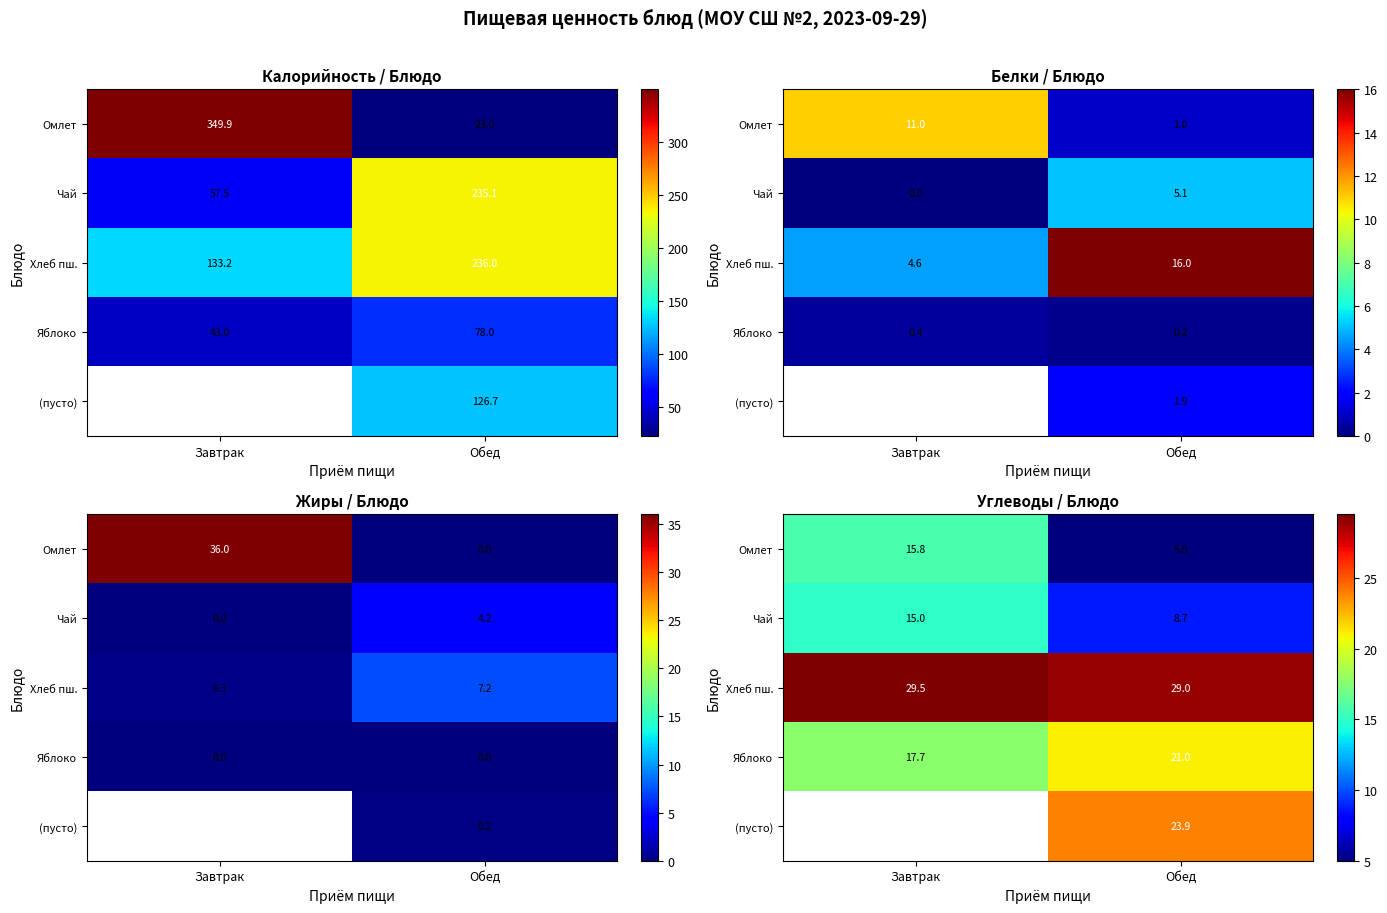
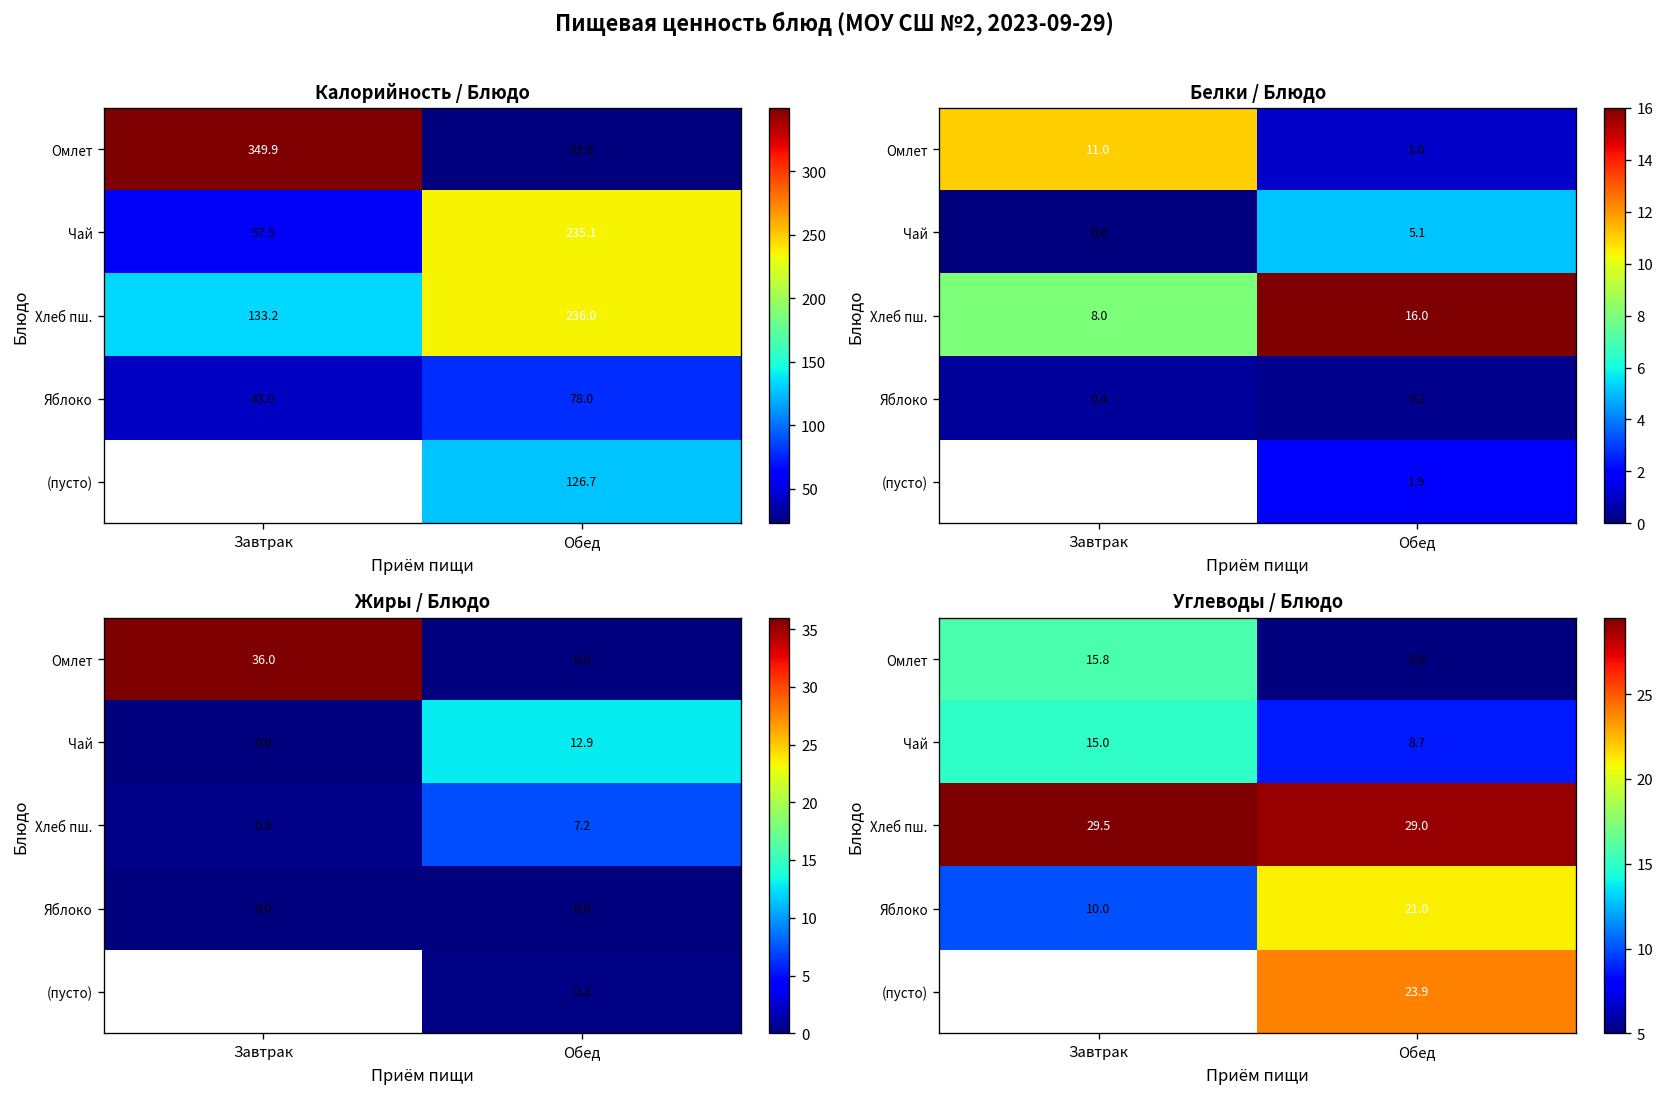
Белки / Блюдо, Хлеб пш., Завтрак: 4.6 -> 8.0
Жиры / Блюдо, Чай, Обед: 4.2 -> 12.9
Углеводы / Блюдо, Яблоко, Завтрак: 17.7 -> 10.0
